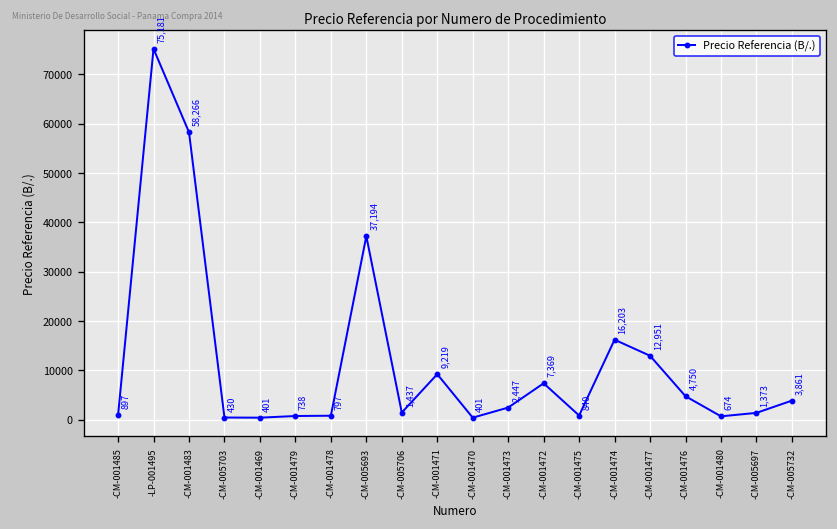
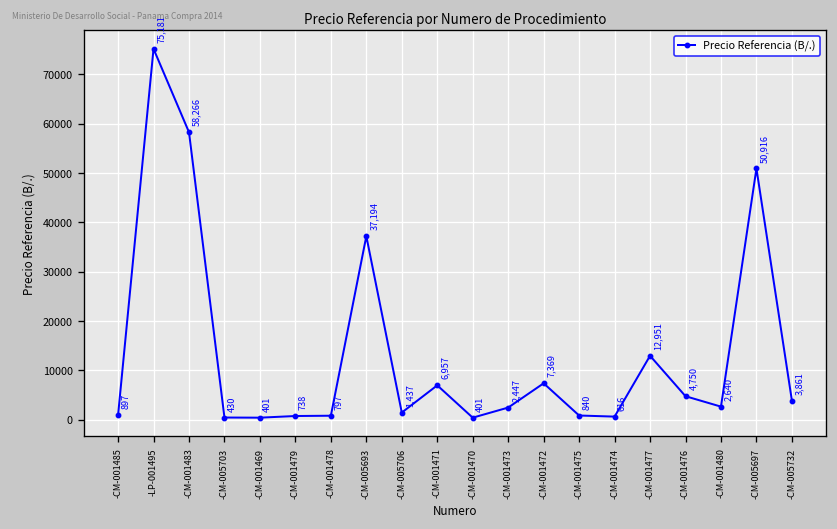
-CM-001471: 9,219 -> 6,957
-CM-001474: 16,203 -> 616
-CM-001480: 674 -> 2,640
-CM-005697: 1,373 -> 50,916
